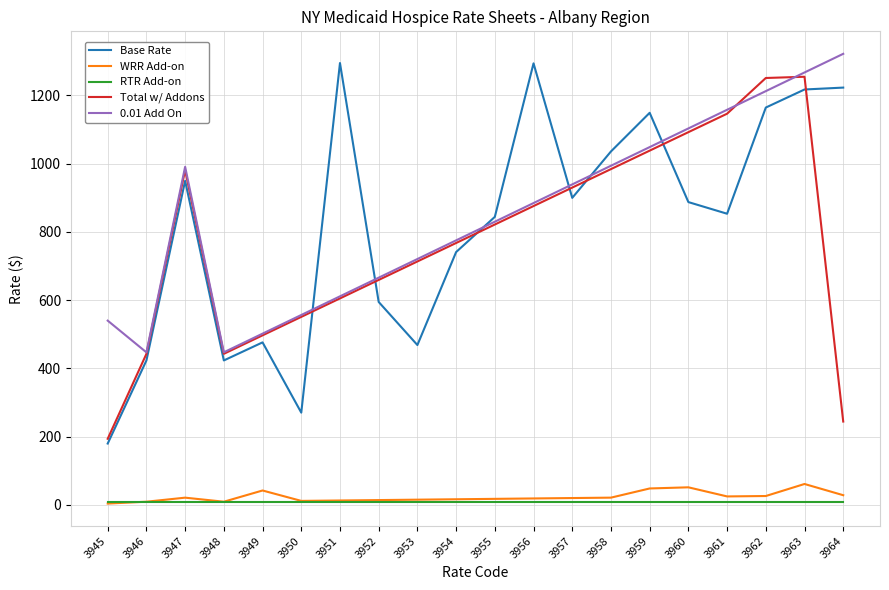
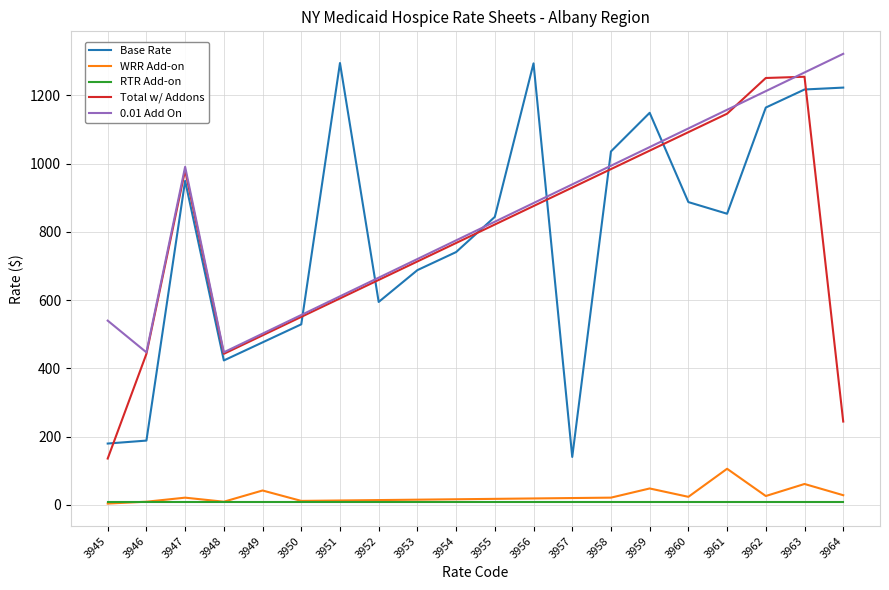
Total w/ Addons, 3945: 190 -> 140
Base Rate, 3946: 420 -> 190
Base Rate, 3950: 270 -> 530
Base Rate, 3953: 470 -> 690
Base Rate, 3957: 900 -> 140
WRR Add-on, 3960: 50 -> 20
WRR Add-on, 3961: 30 -> 110
